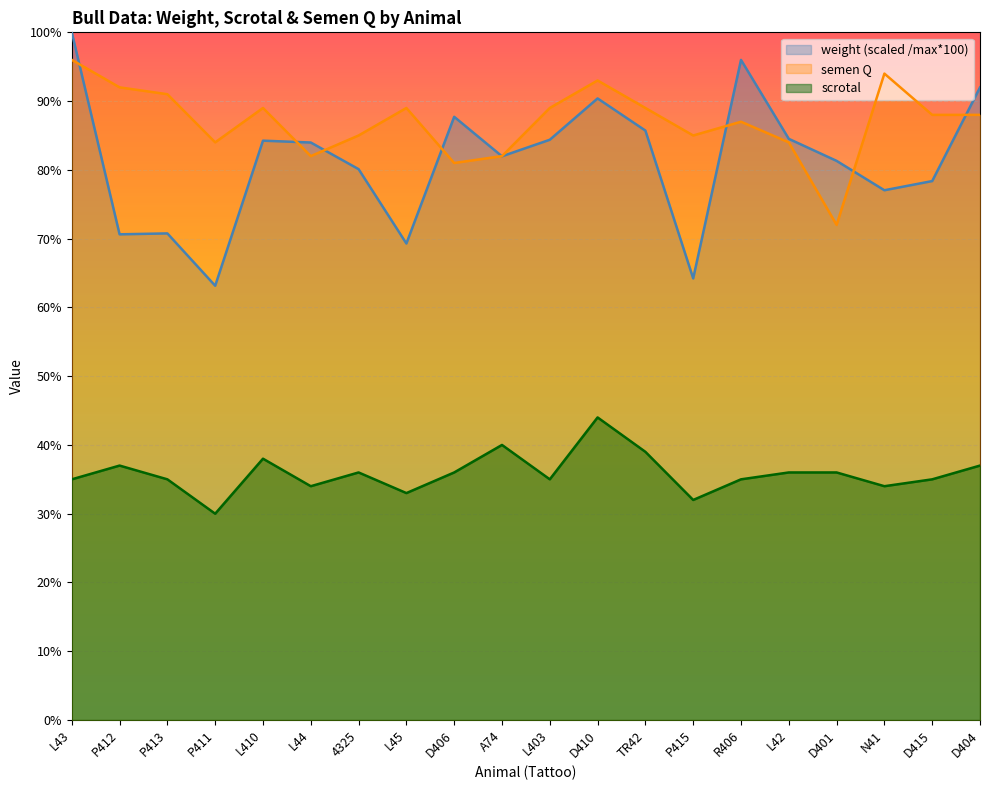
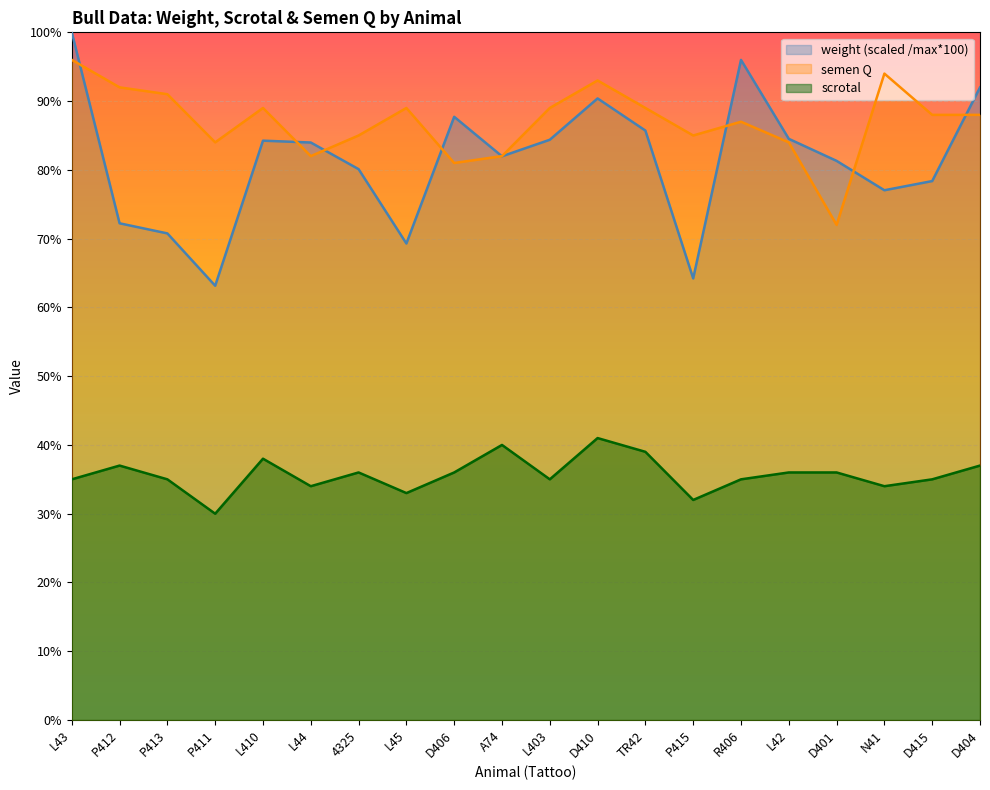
weight (scaled /max*100), P412: 71% -> 72%
scrotal, D410: 44% -> 41%
